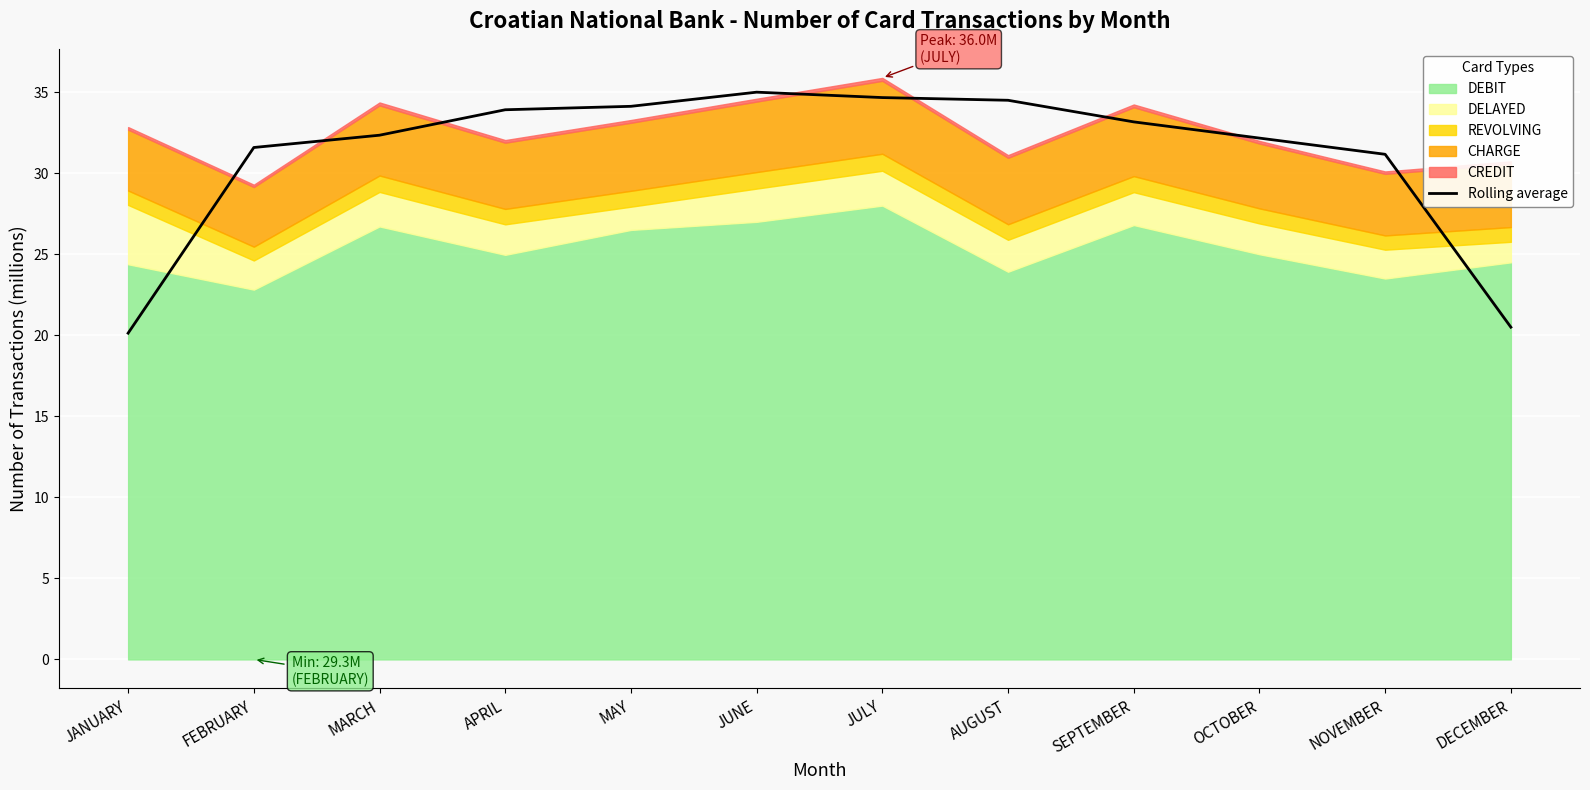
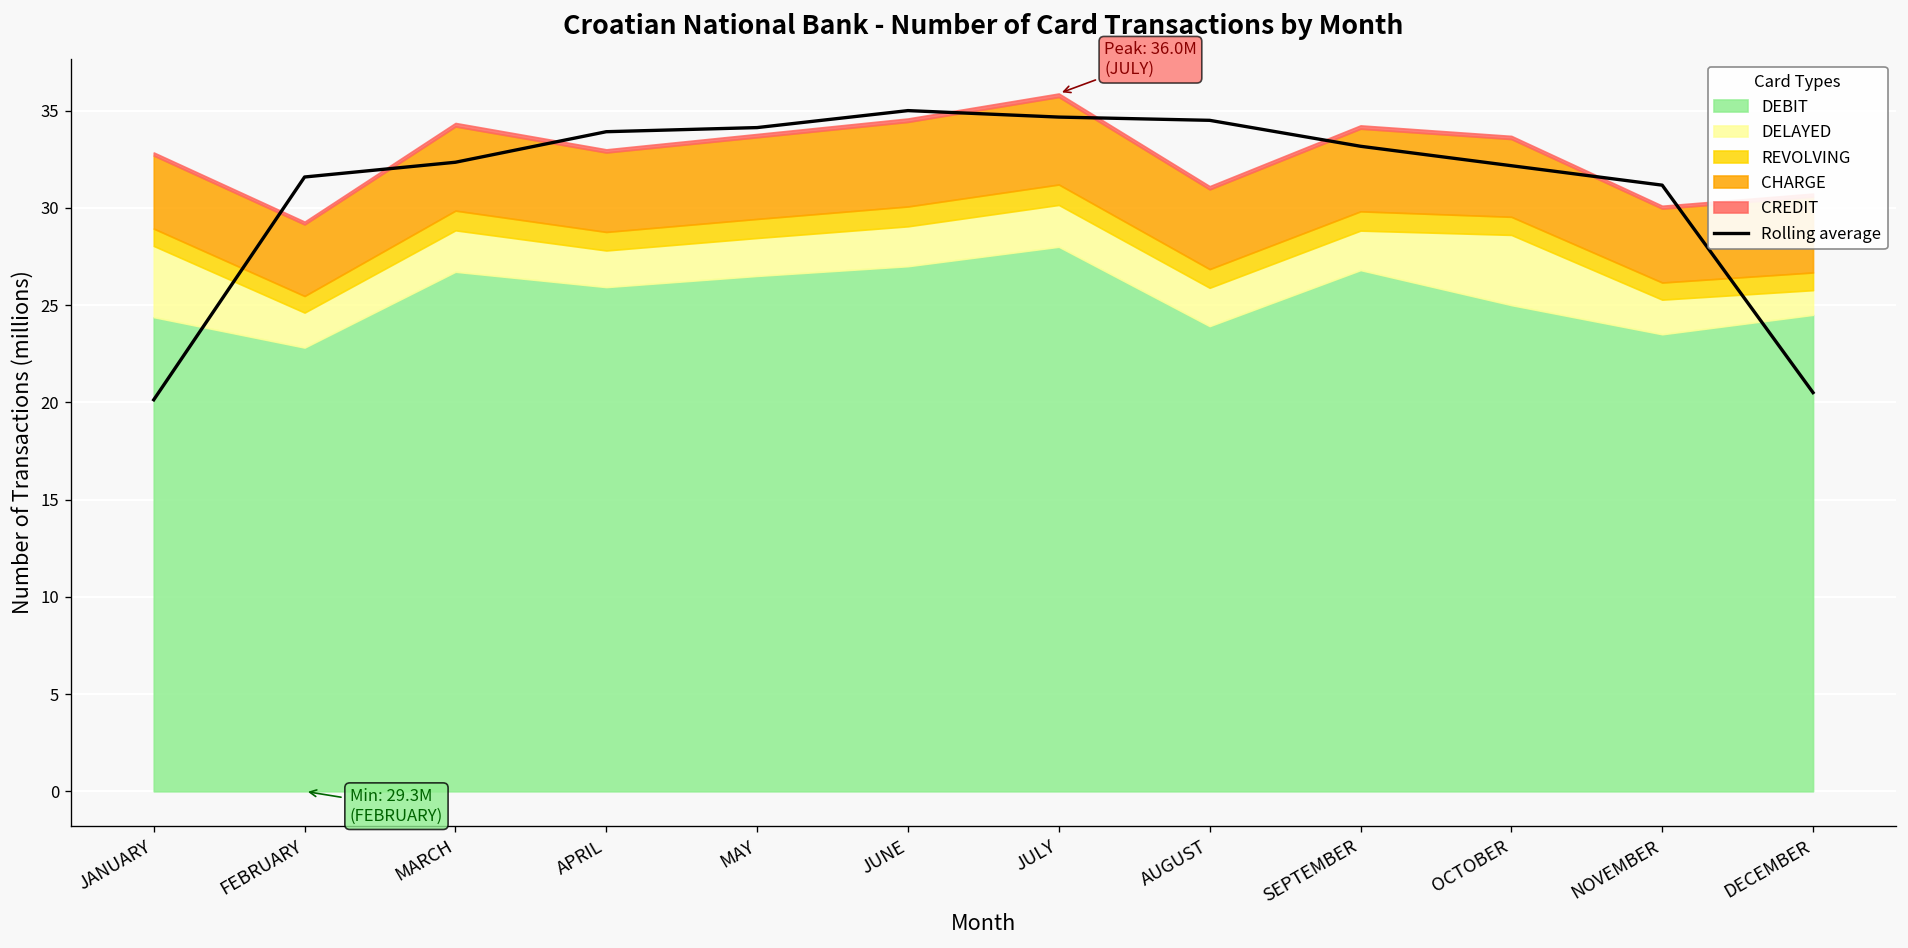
DEBIT, APRIL: 25.0 -> 25.9
DELAYED, MAY: 1.4 -> 1.9
DELAYED, OCTOBER: 1.9 -> 3.6
